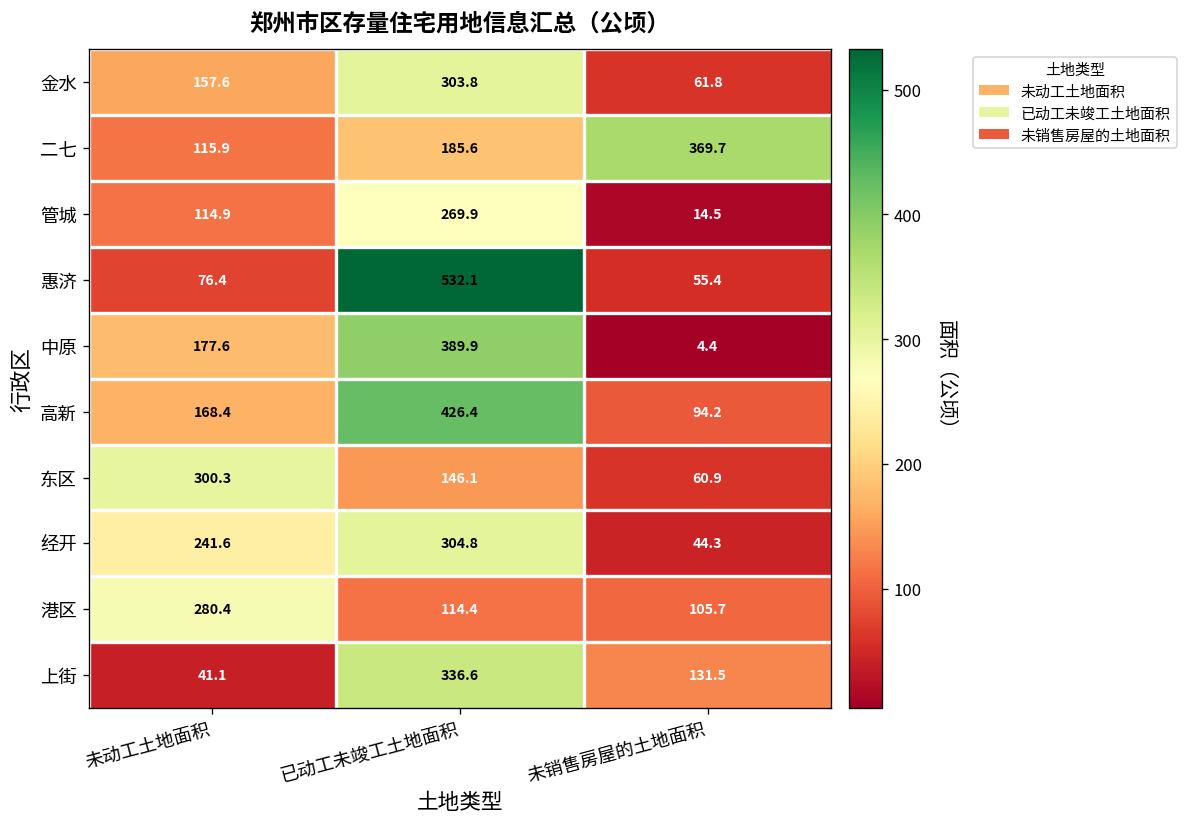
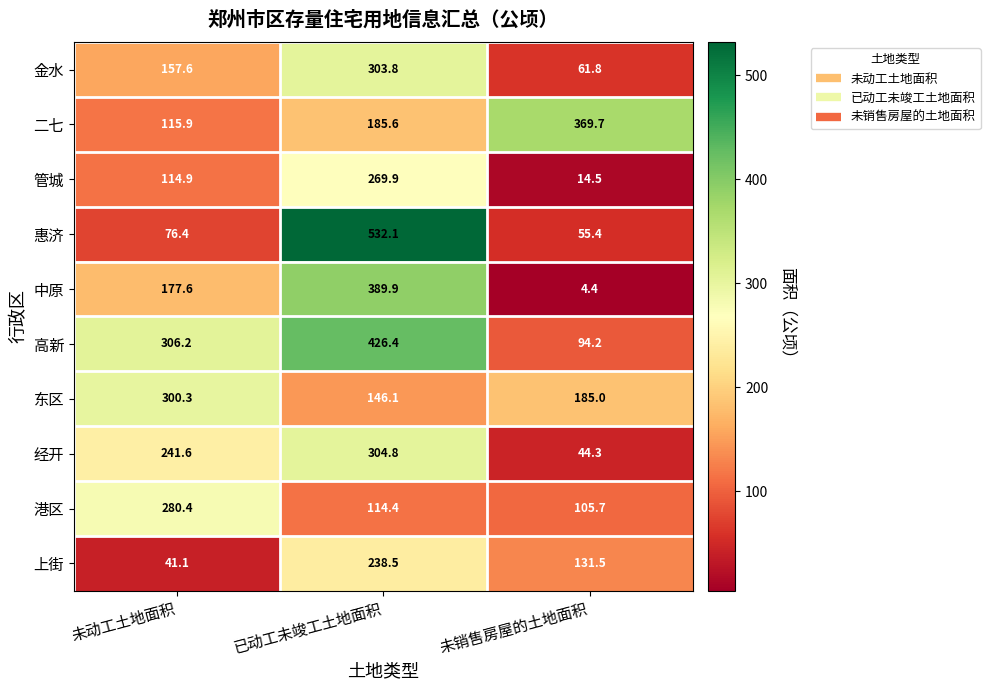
高新, 未动工土地面积: 168.4 -> 306.2
东区, 未销售房屋的土地面积: 60.9 -> 185.0
上街, 已动工未竣工土地面积: 336.6 -> 238.5
